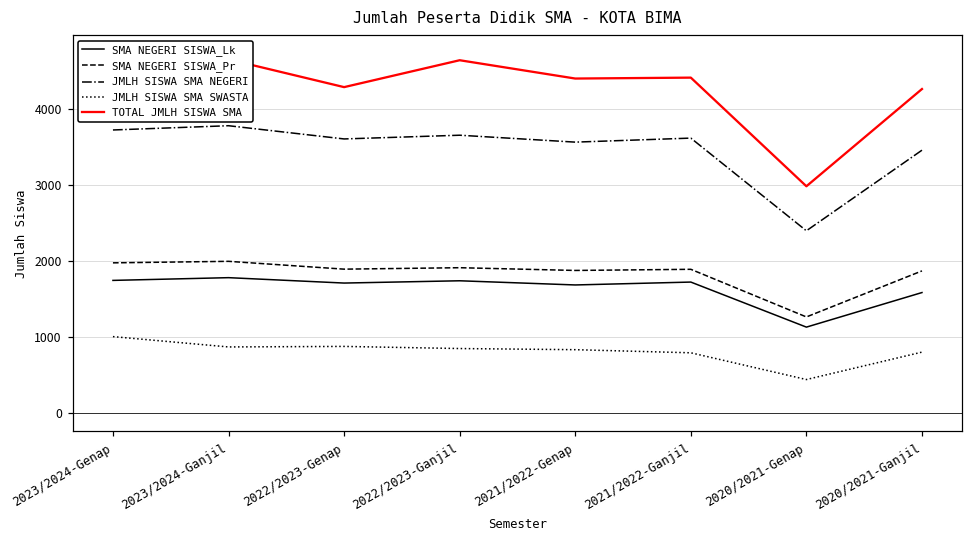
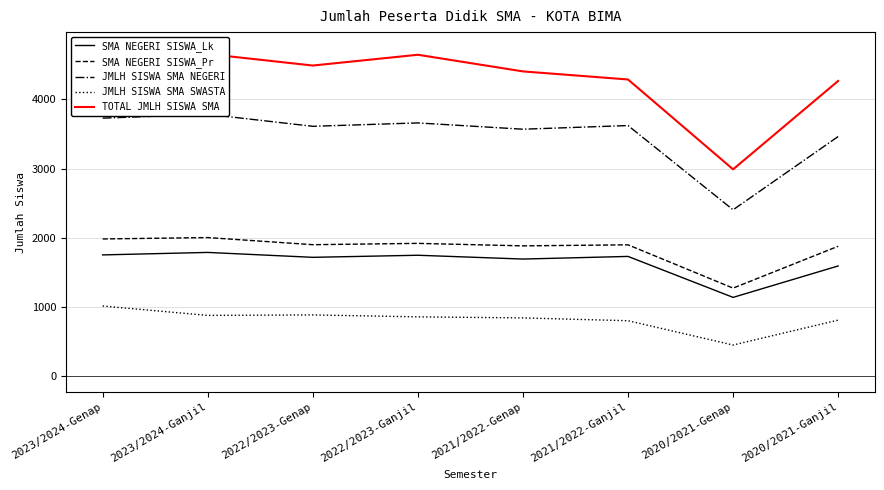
TOTAL JMLH SISWA SMA, 2022/2023-Genap: 4300 -> 4500
TOTAL JMLH SISWA SMA, 2021/2022-Ganjil: 4400 -> 4300
